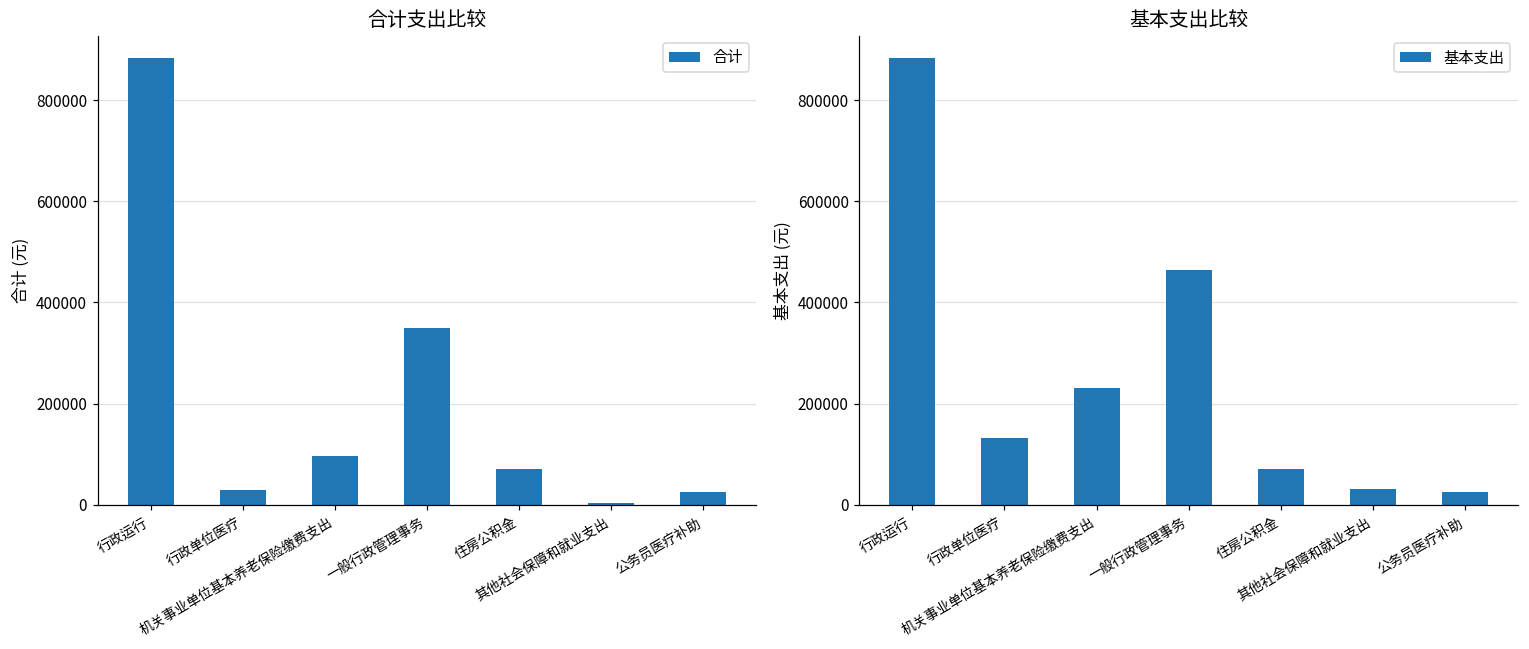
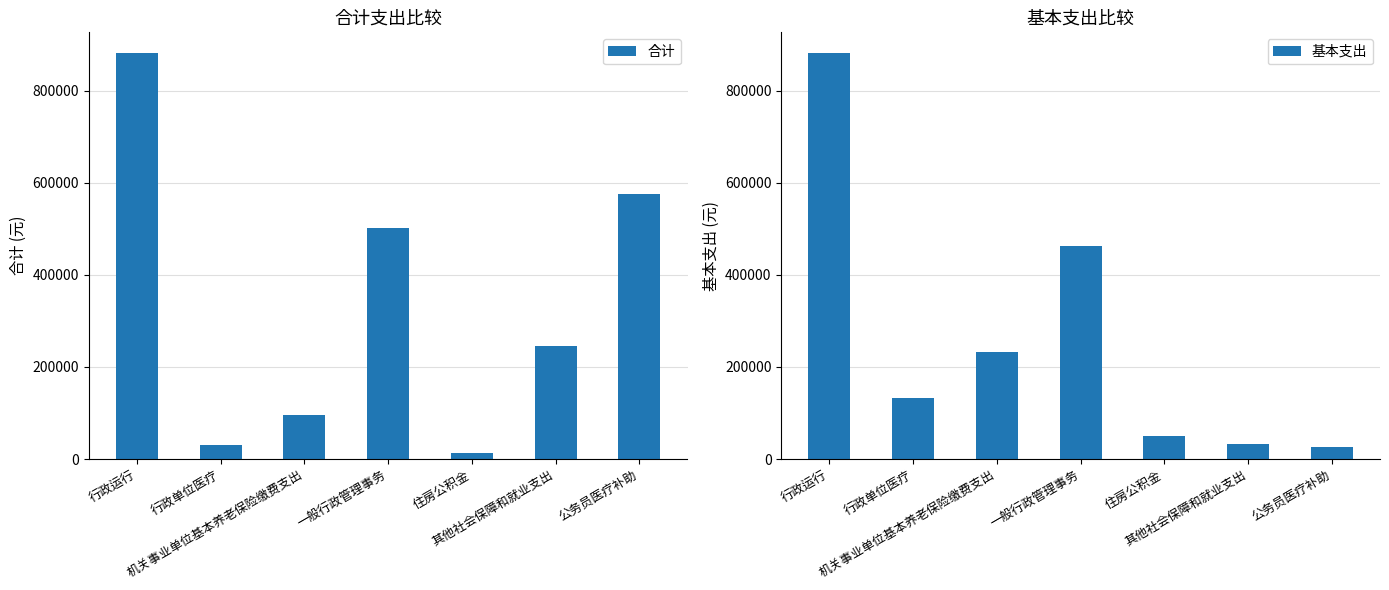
合计支出比较, 一般行政管理事务: 350000 -> 500000
合计支出比较, 住房公积金: 70000 -> 10000
合计支出比较, 其他社会保障和就业支出: 0 -> 250000
合计支出比较, 公务员医疗补助: 30000 -> 580000
基本支出比较, 住房公积金: 70000 -> 50000
